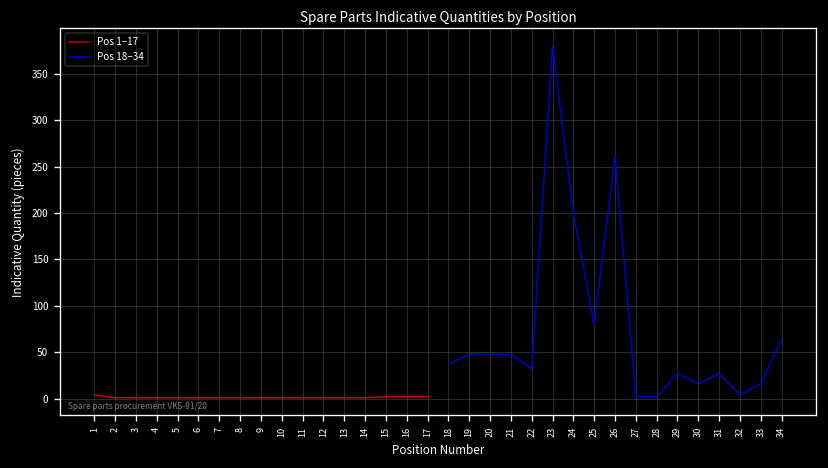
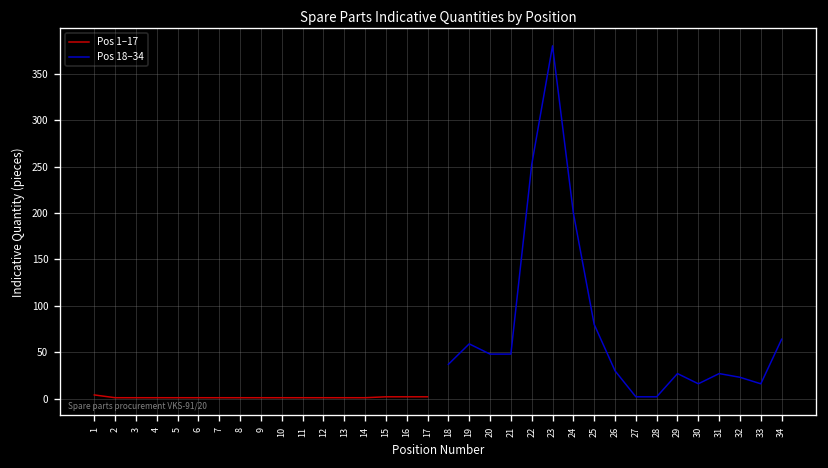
Pos 18–34, 19: 50 -> 60
Pos 18–34, 22: 30 -> 250
Pos 18–34, 26: 260 -> 30
Pos 18–34, 32: 0 -> 20
